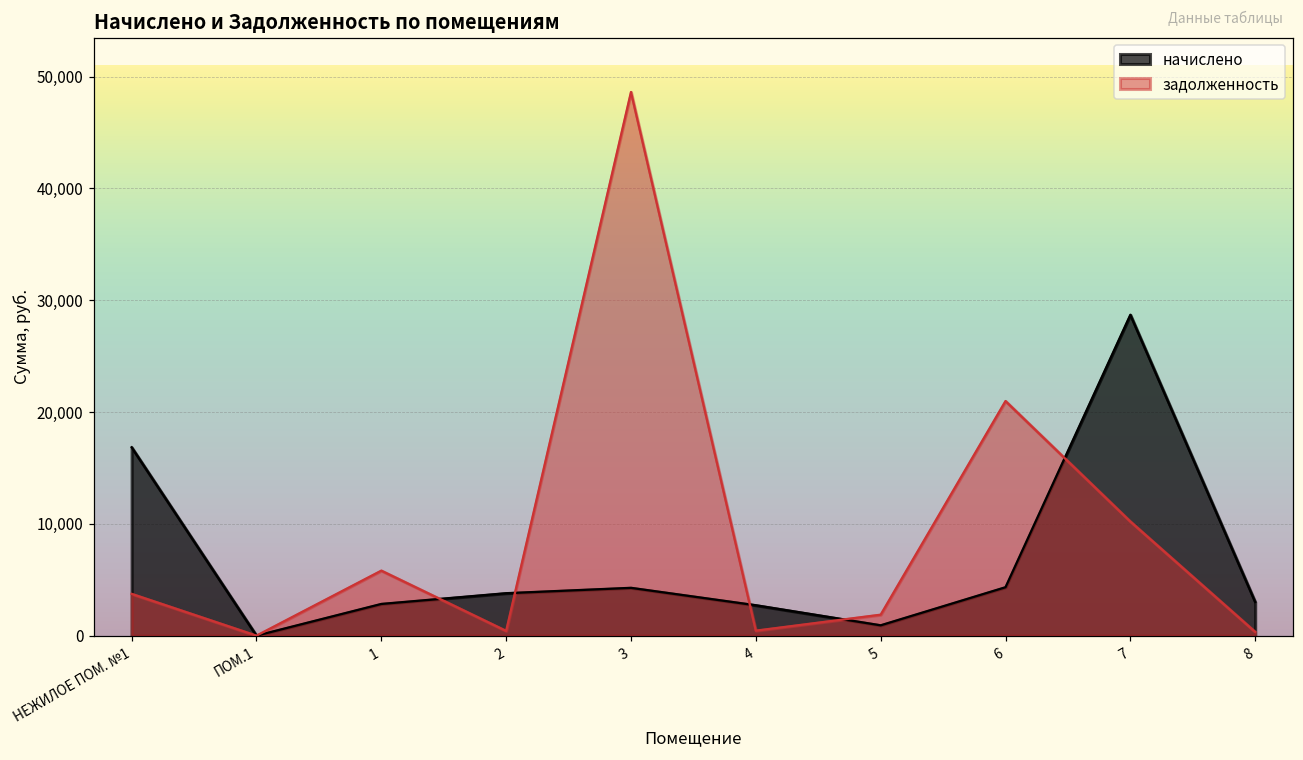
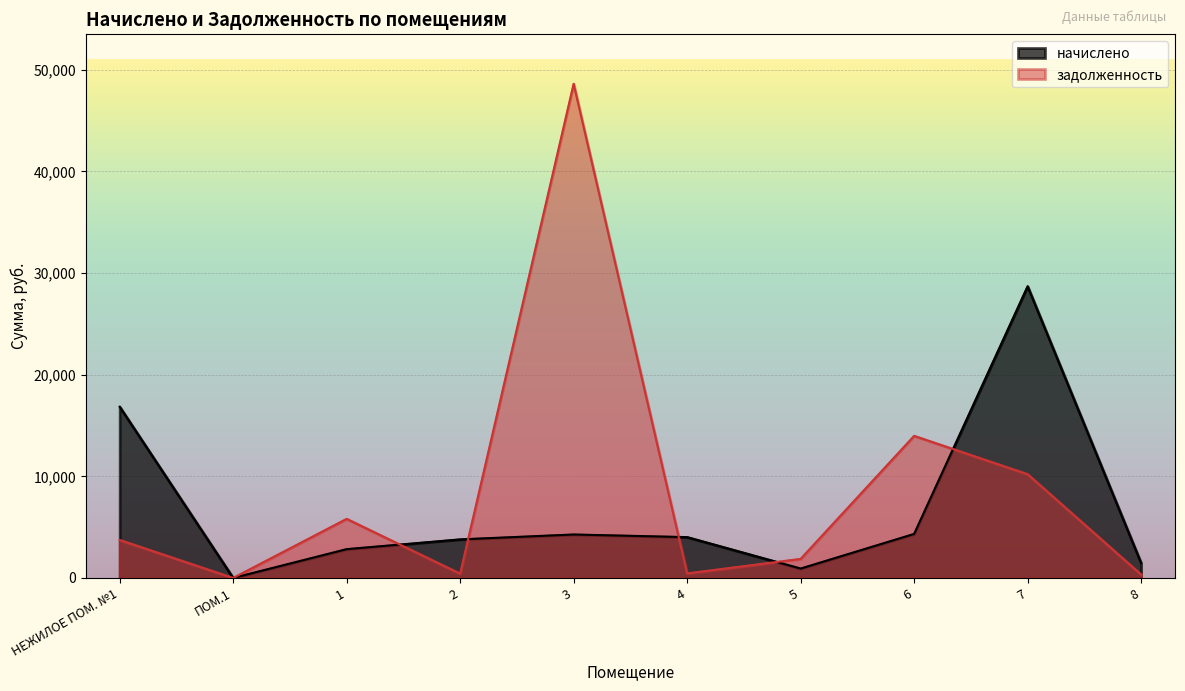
начислено, 4: 2,700 -> 4,000
задолженность, 6: 21,000 -> 14,000
начислено, 8: 3,000 -> 1,500
